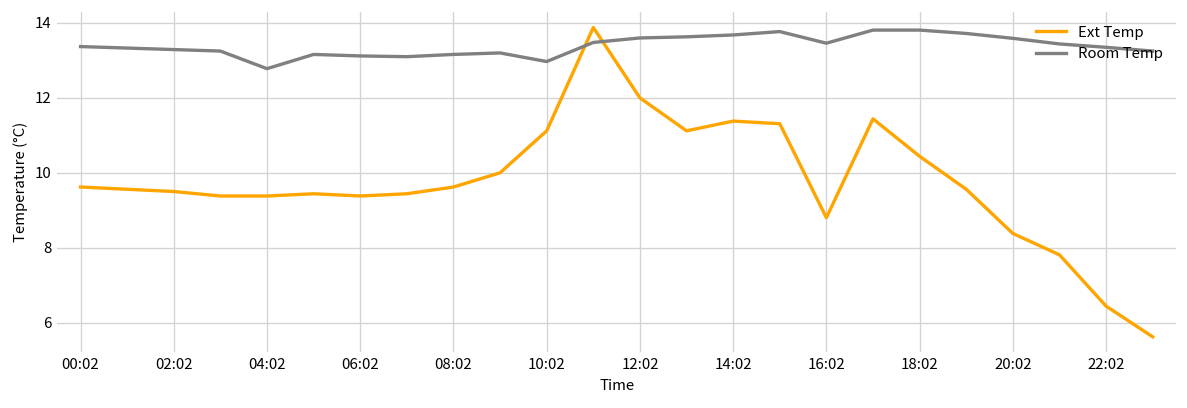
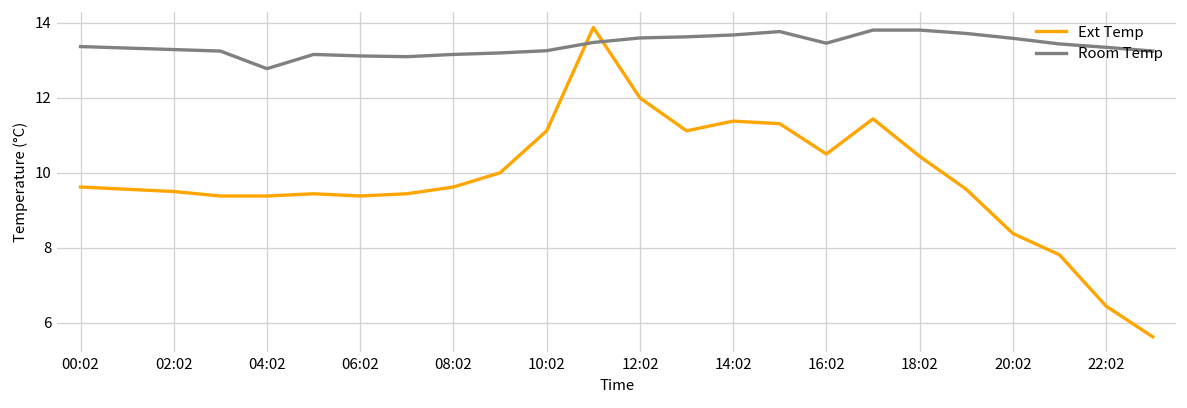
Room Temp, 10:02: 13.0 -> 13.3
Ext Temp, 16:02: 8.8 -> 10.5
